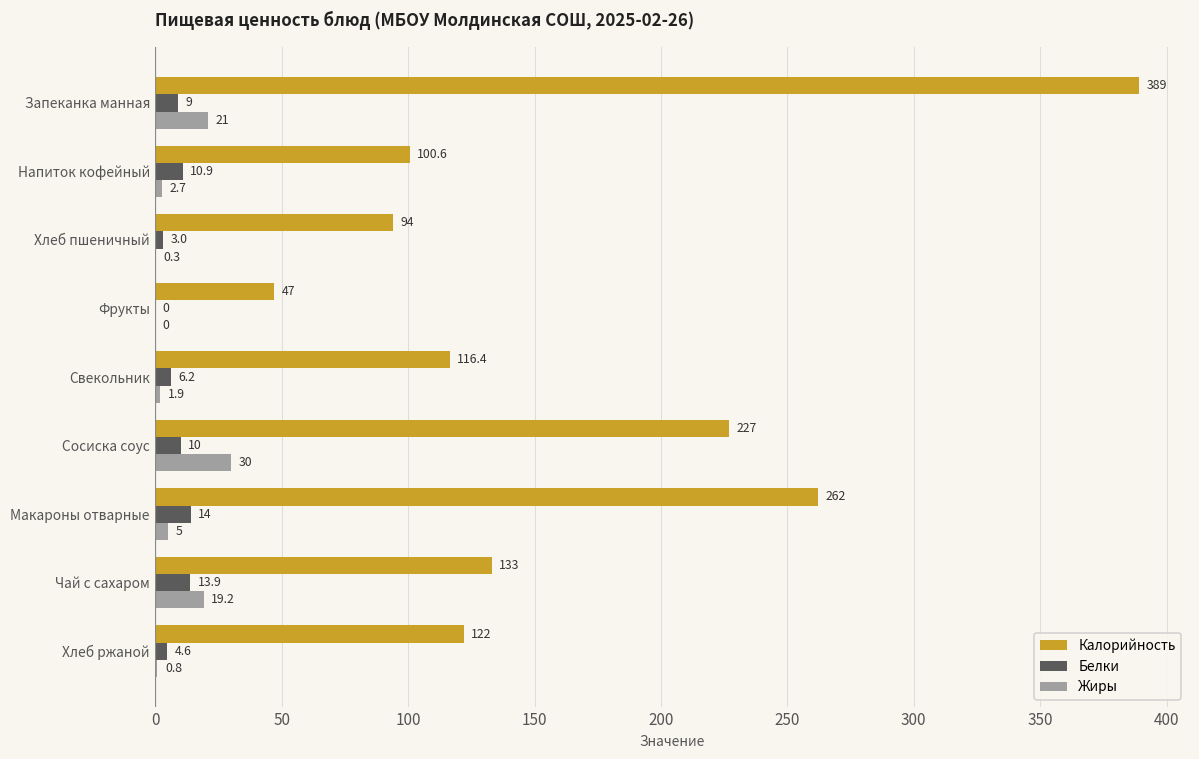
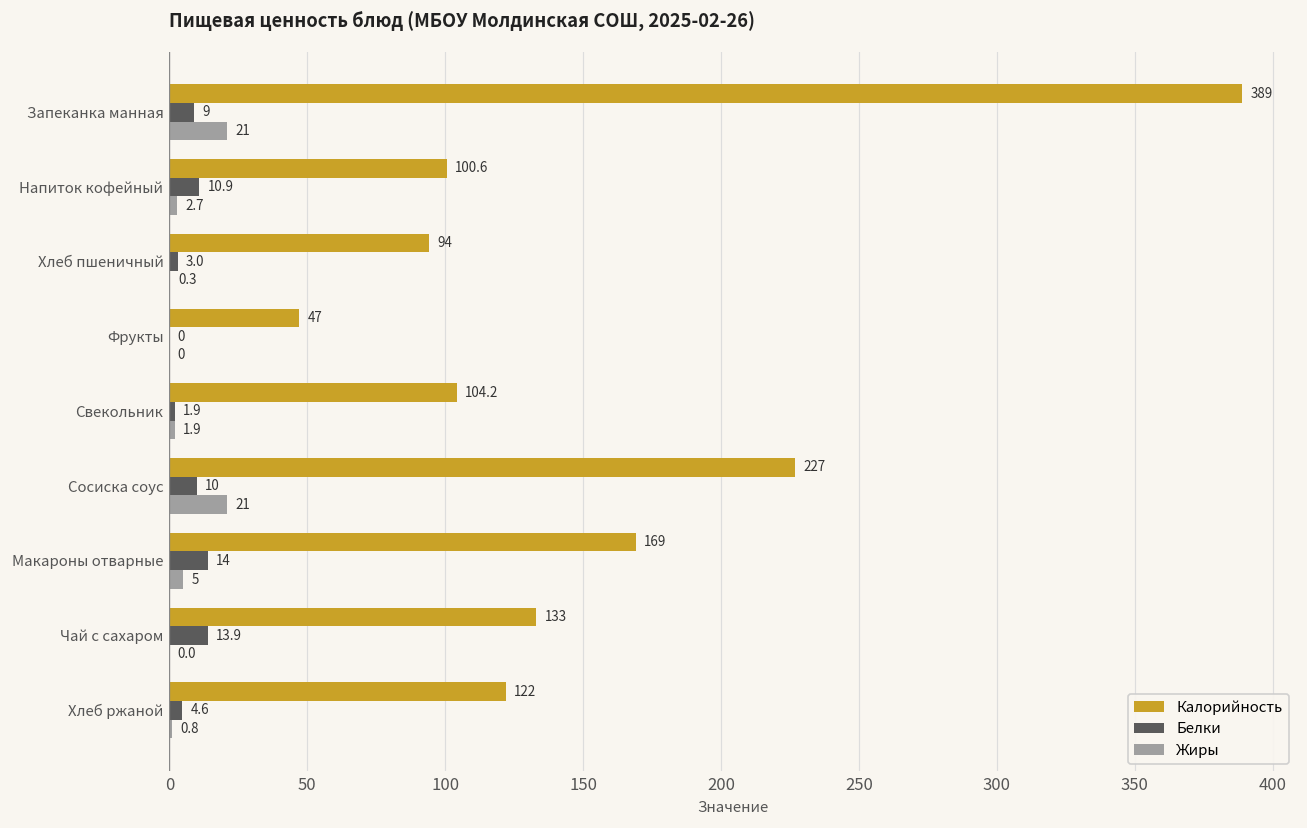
Калорийность, Свекольник: 116.4 -> 104.2
Белки, Свекольник: 6.2 -> 1.9
Жиры, Сосиска соус: 30 -> 21
Калорийность, Макароны отварные: 262 -> 169
Жиры, Чай с сахаром: 19.2 -> 0.0
